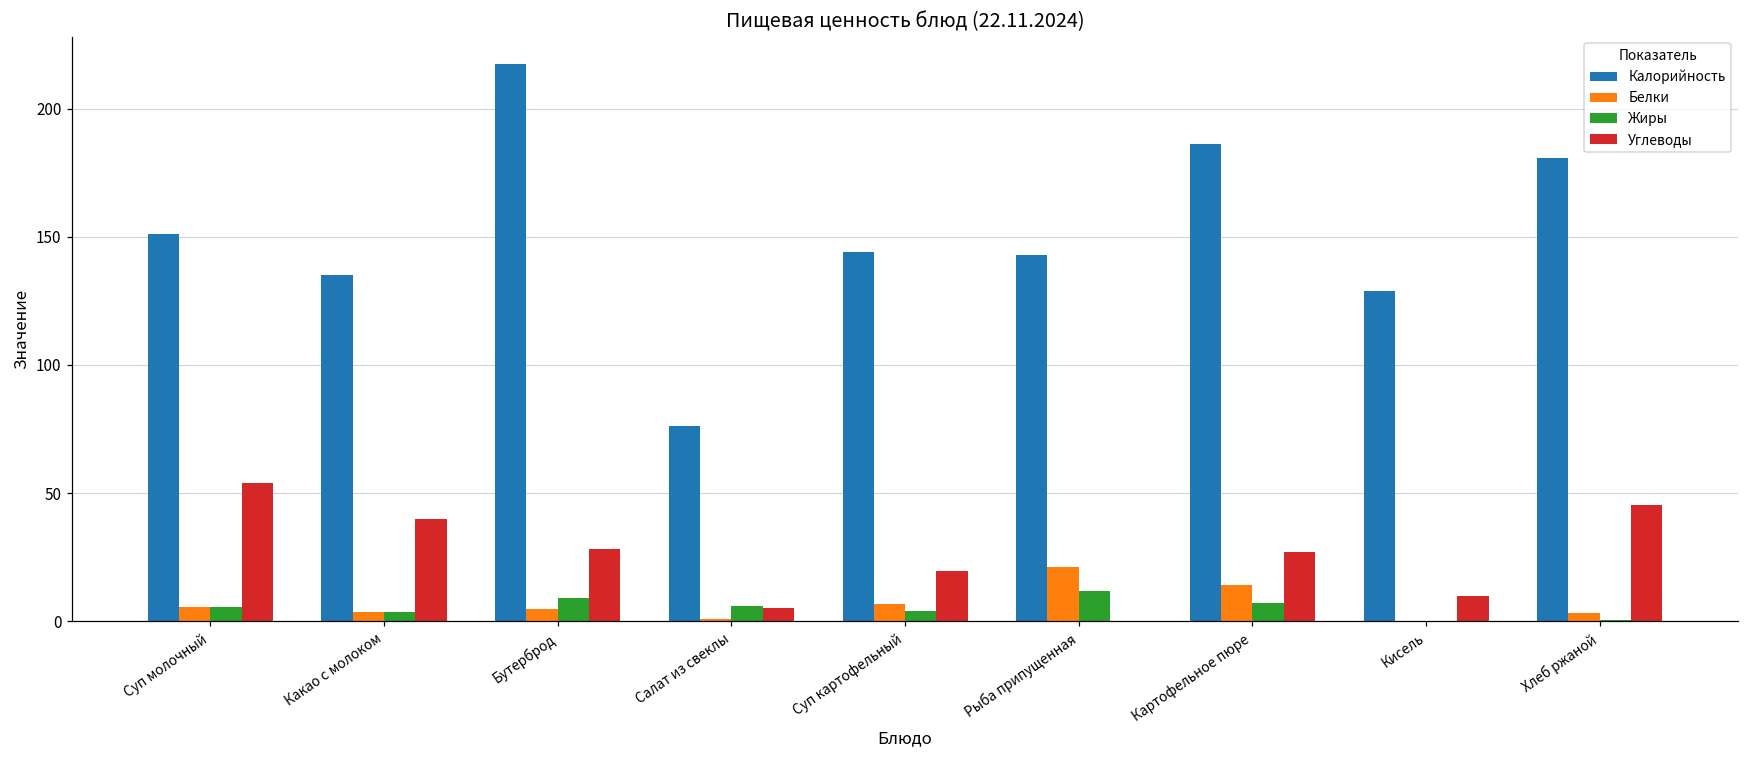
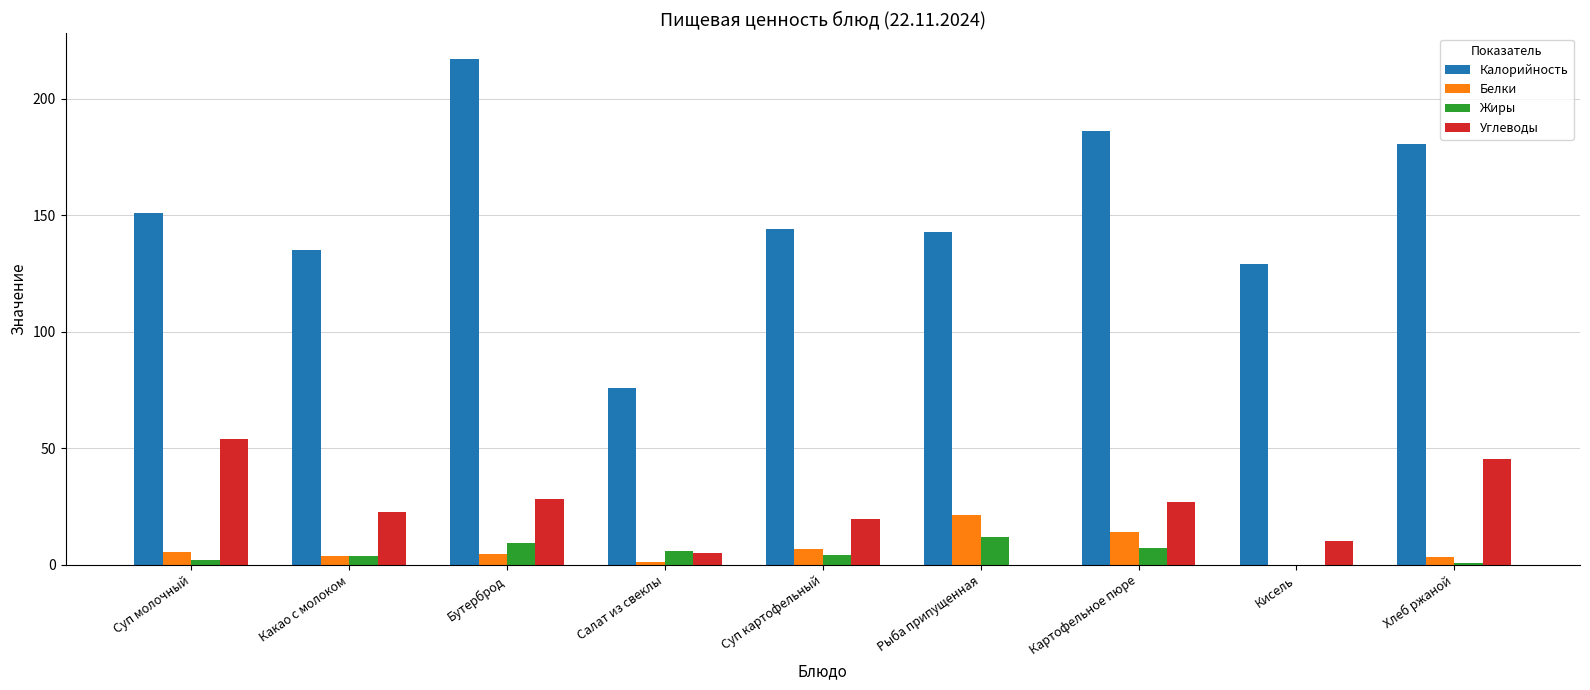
Жиры, Суп молочный: 6 -> 2
Углеводы, Какао с молоком: 40 -> 23
